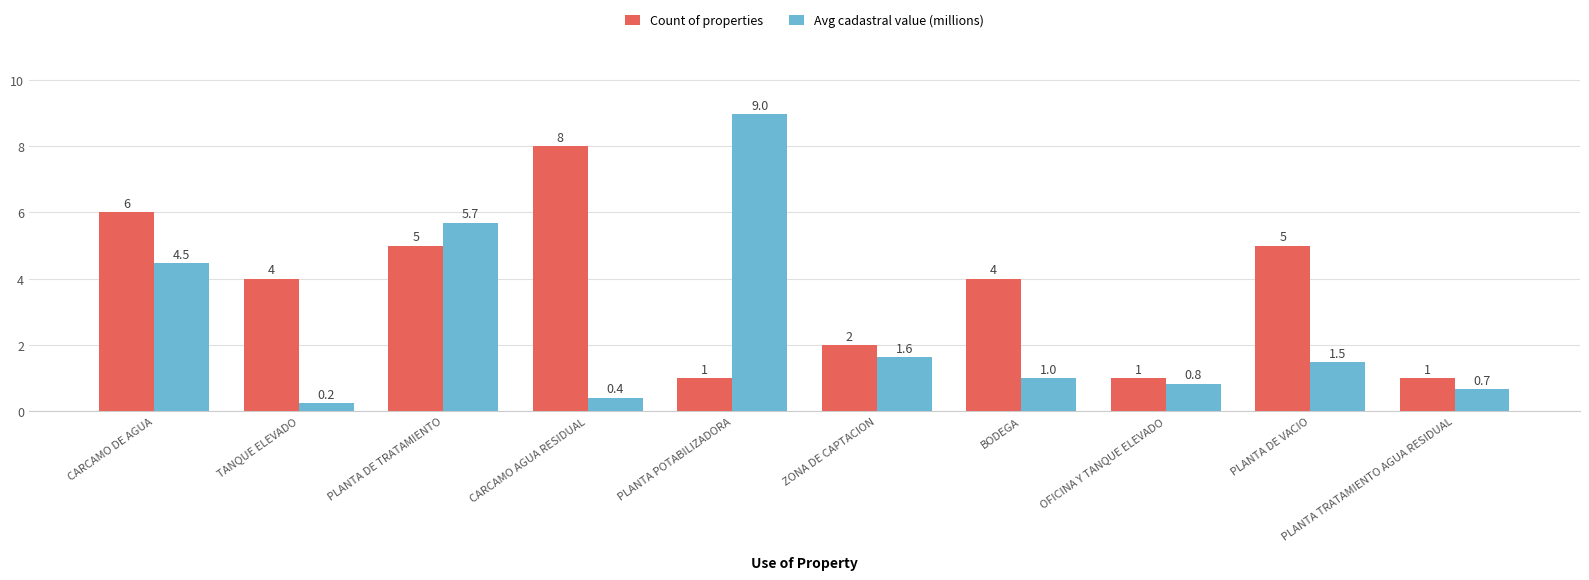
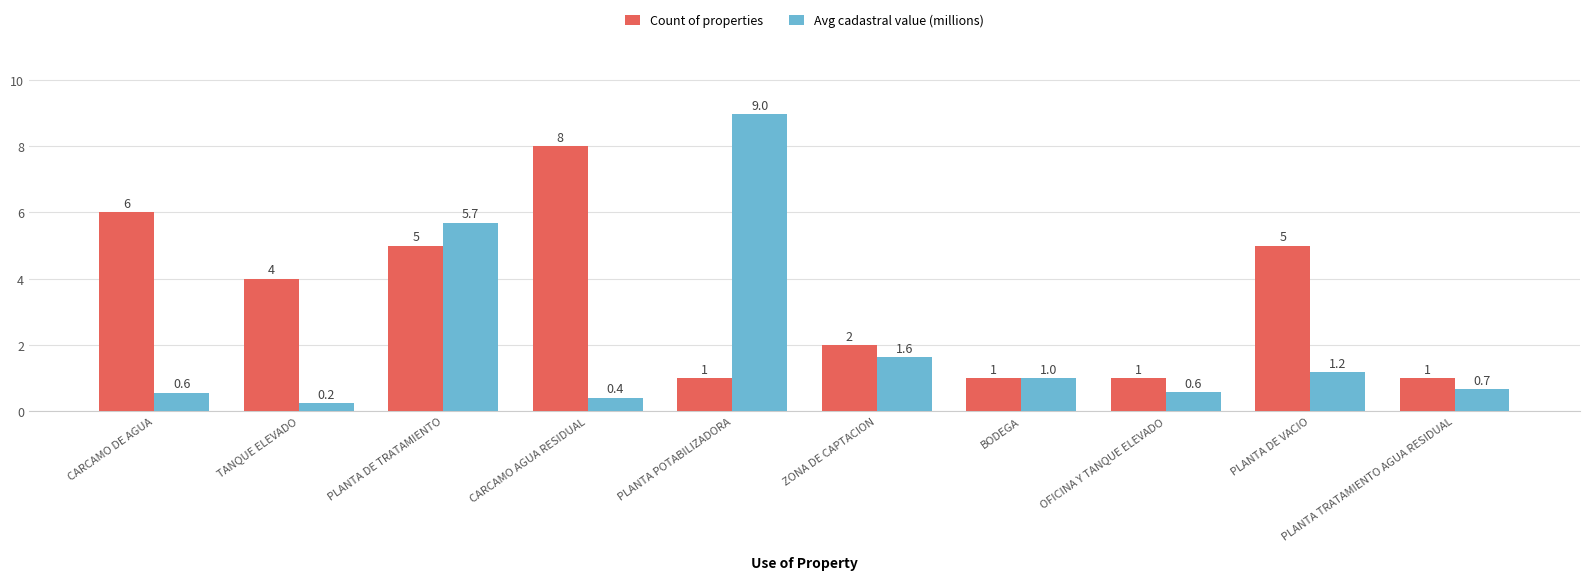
Avg cadastral value (millions), CARCAMO DE AGUA: 4.5 -> 0.6
Count of properties, BODEGA: 4 -> 1
Avg cadastral value (millions), OFICINA Y TANQUE ELEVADO: 0.8 -> 0.6
Avg cadastral value (millions), PLANTA DE VACIO: 1.5 -> 1.2
